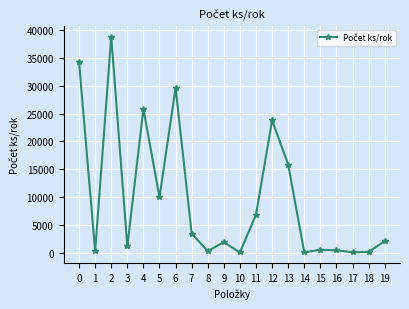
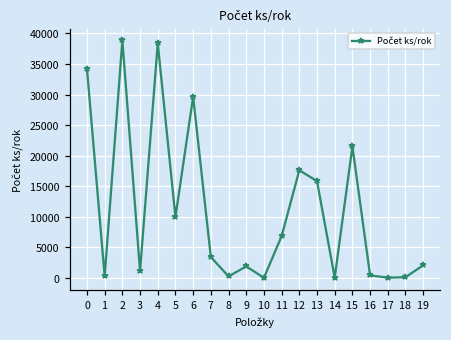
4: 26000 -> 38000
12: 24000 -> 18000
15: 1000 -> 22000
